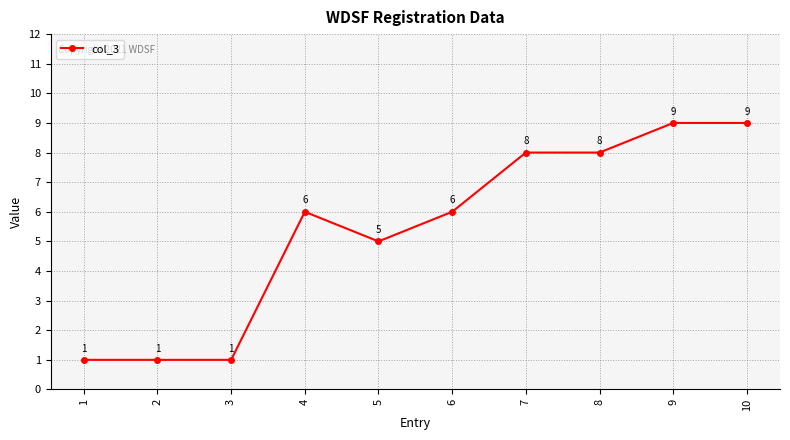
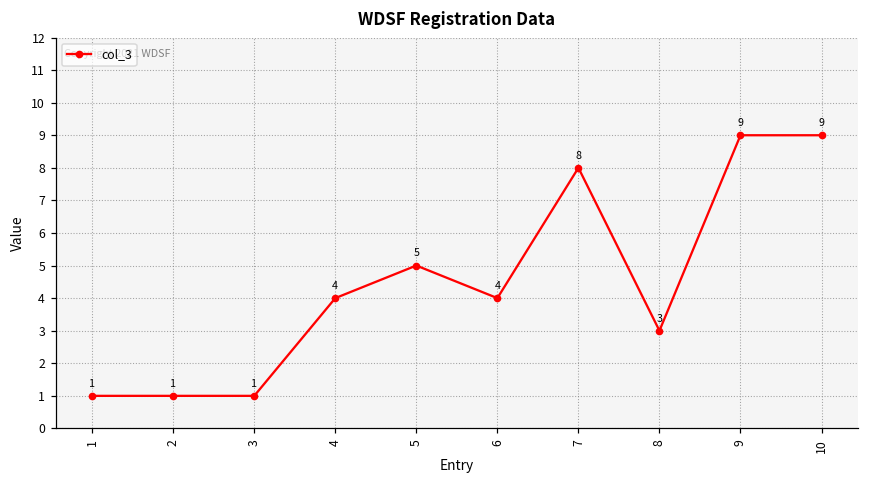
4: 6 -> 4
6: 6 -> 4
8: 8 -> 3
